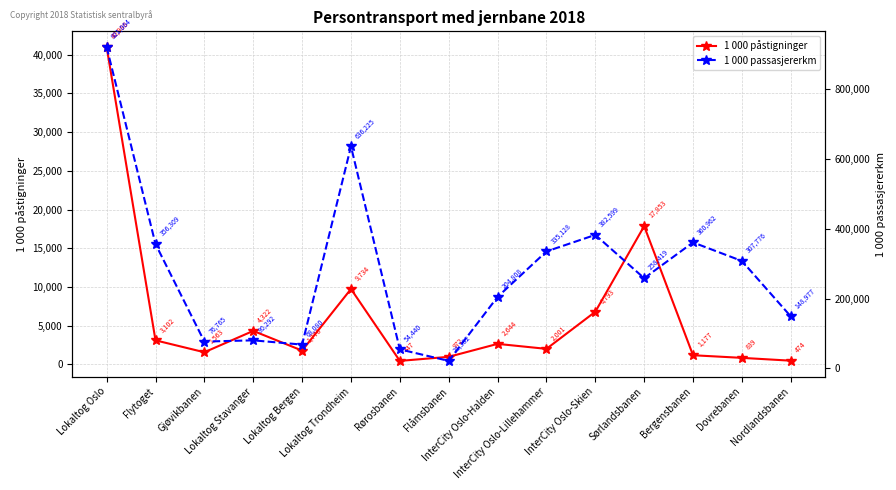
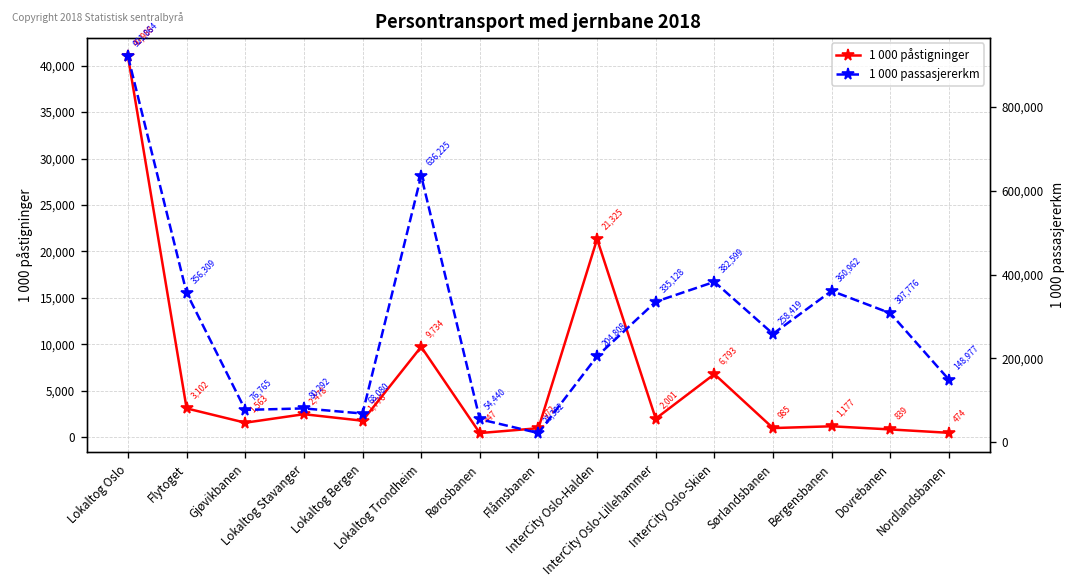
1 000 påstigninger, Lokaltog Stavanger: 4,322 -> 2,478
1 000 påstigninger, InterCity Oslo-Halden: 2,644 -> 21,325
1 000 påstigninger, Sørlandsbanen: 17,853 -> 985
